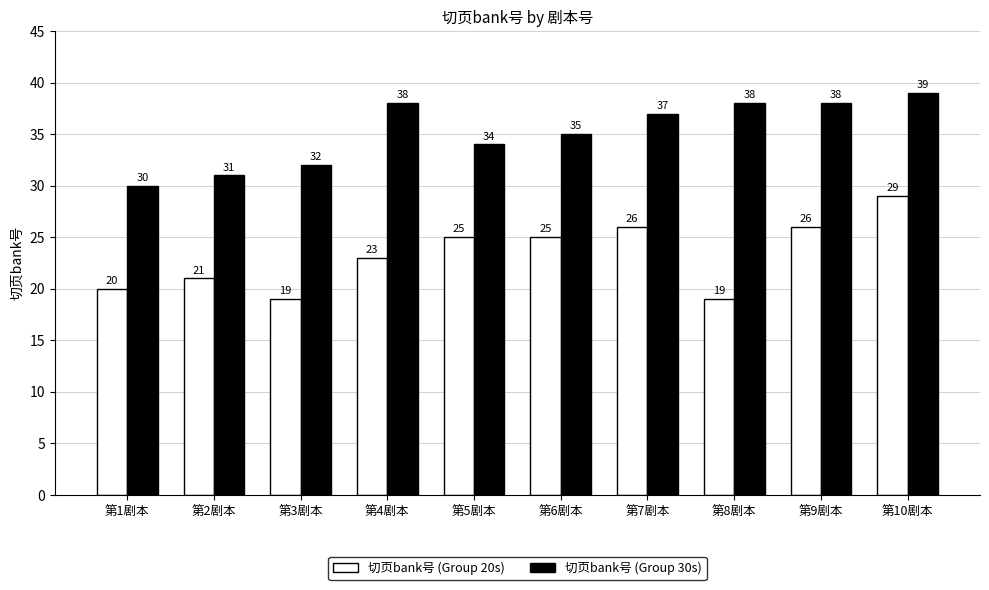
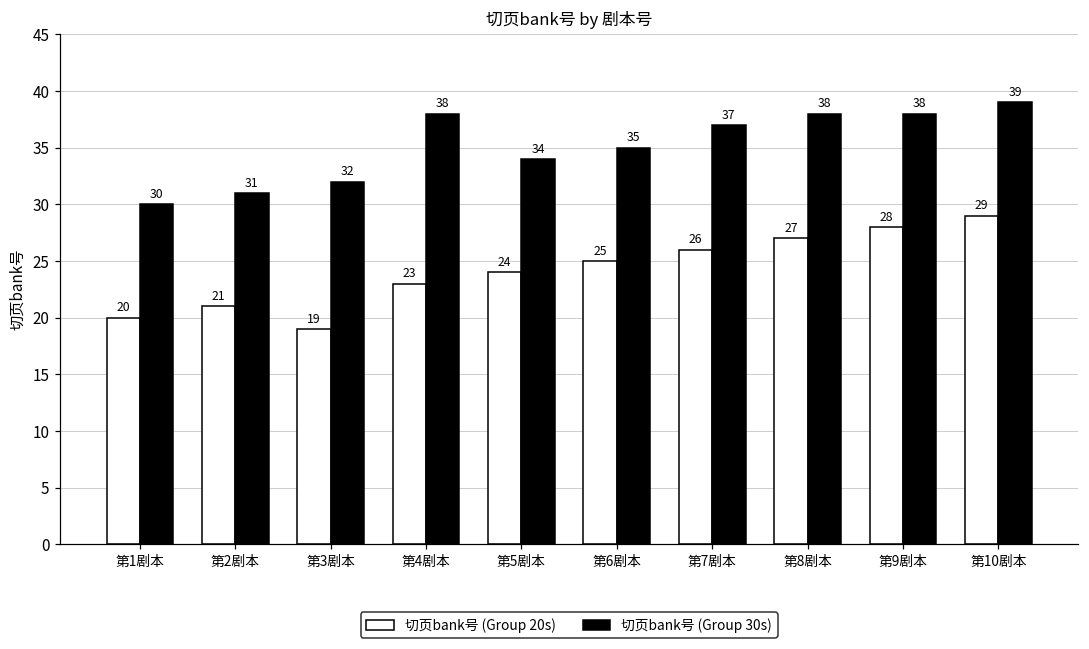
切页bank号 (Group 20s), 第5剧本: 25 -> 24
切页bank号 (Group 20s), 第8剧本: 19 -> 27
切页bank号 (Group 20s), 第9剧本: 26 -> 28
